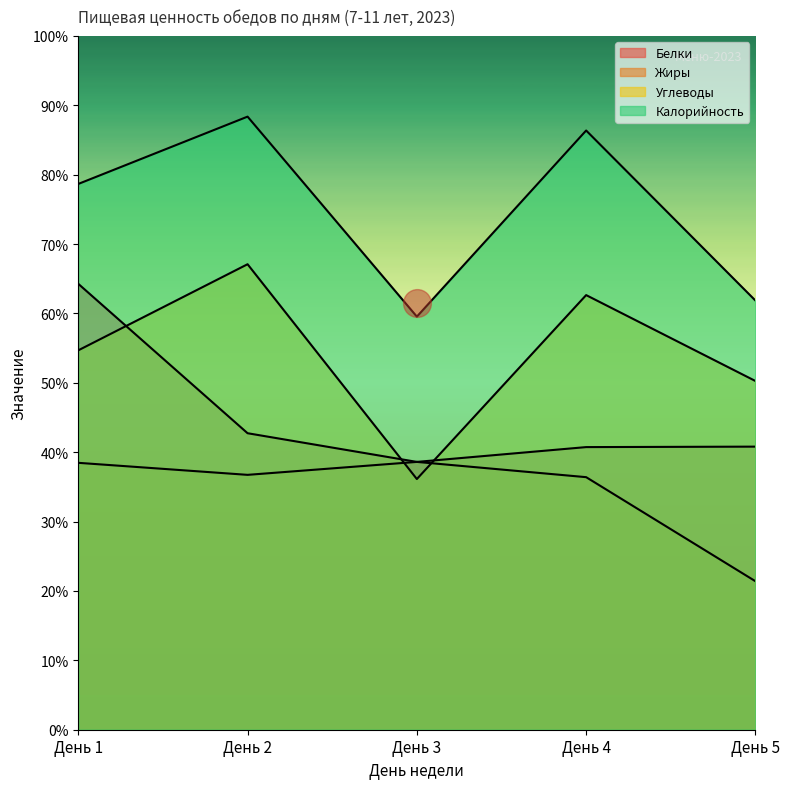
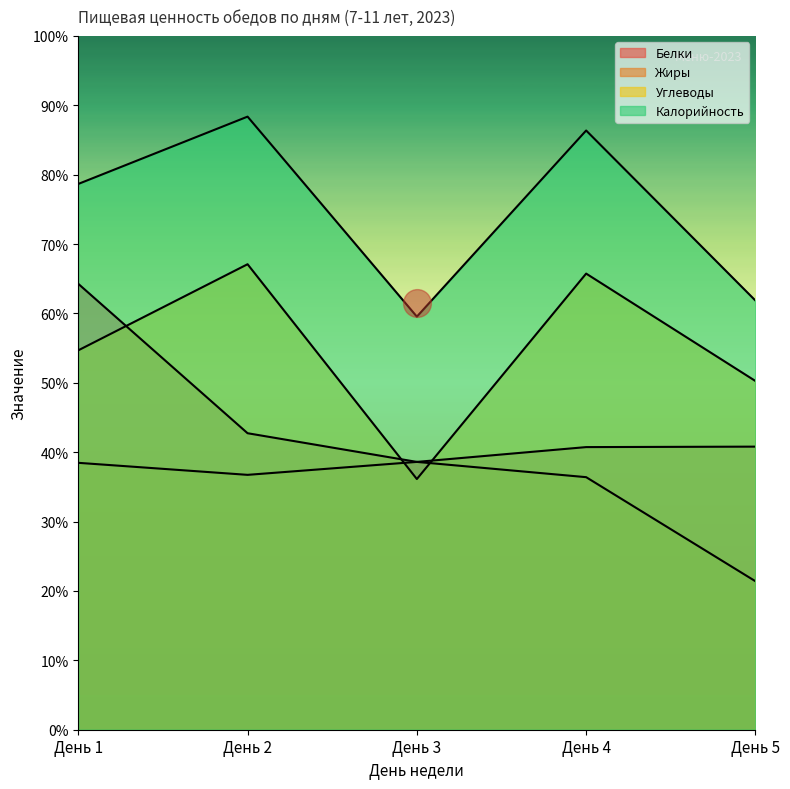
Углеводы, День 4: 63% -> 66%
